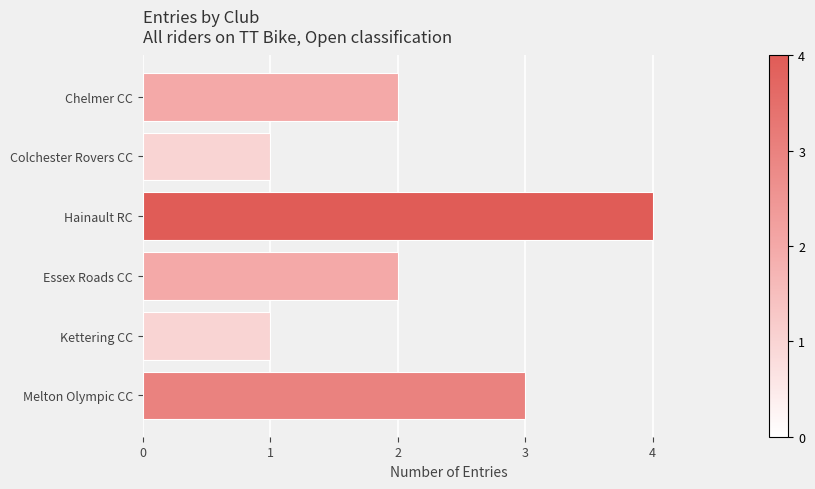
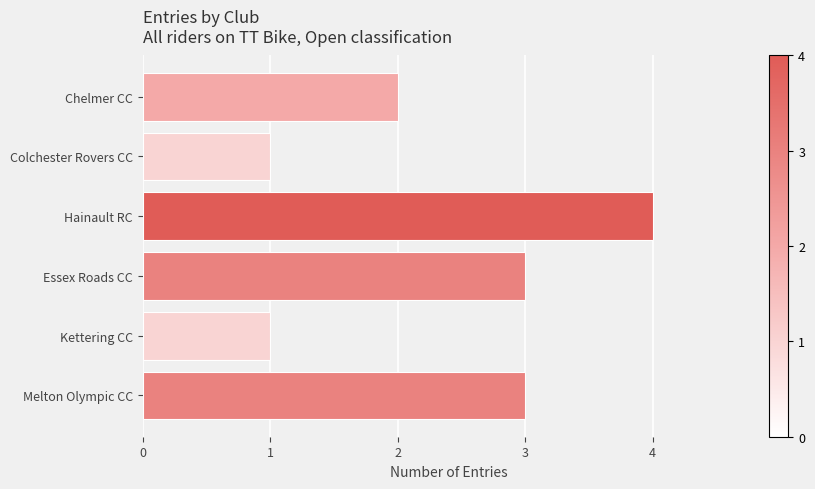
Essex Roads CC: 2 -> 3
